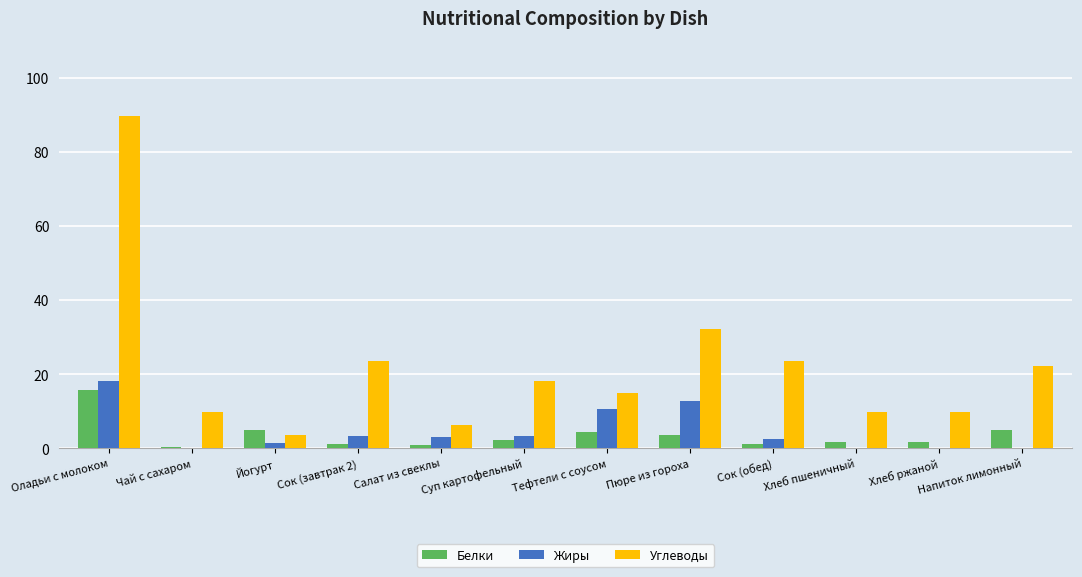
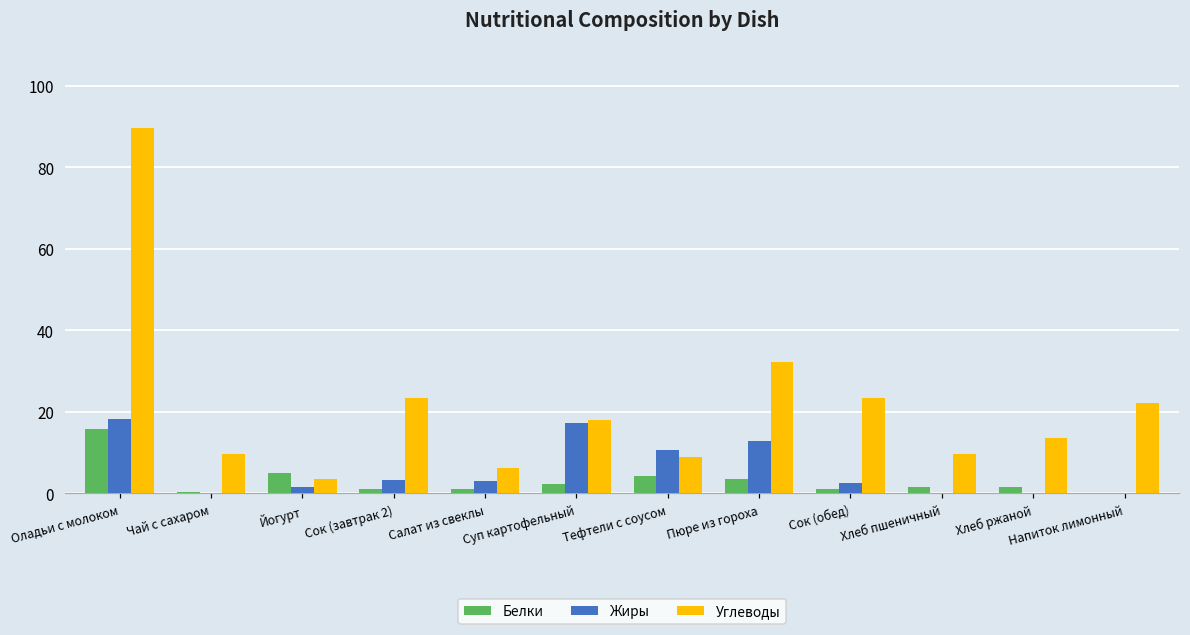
Жиры, Суп картофельный: 3 -> 17
Углеводы, Тефтели с соусом: 15 -> 9
Углеводы, Хлеб ржаной: 10 -> 14
Белки, Напиток лимонный: 5 -> 0
